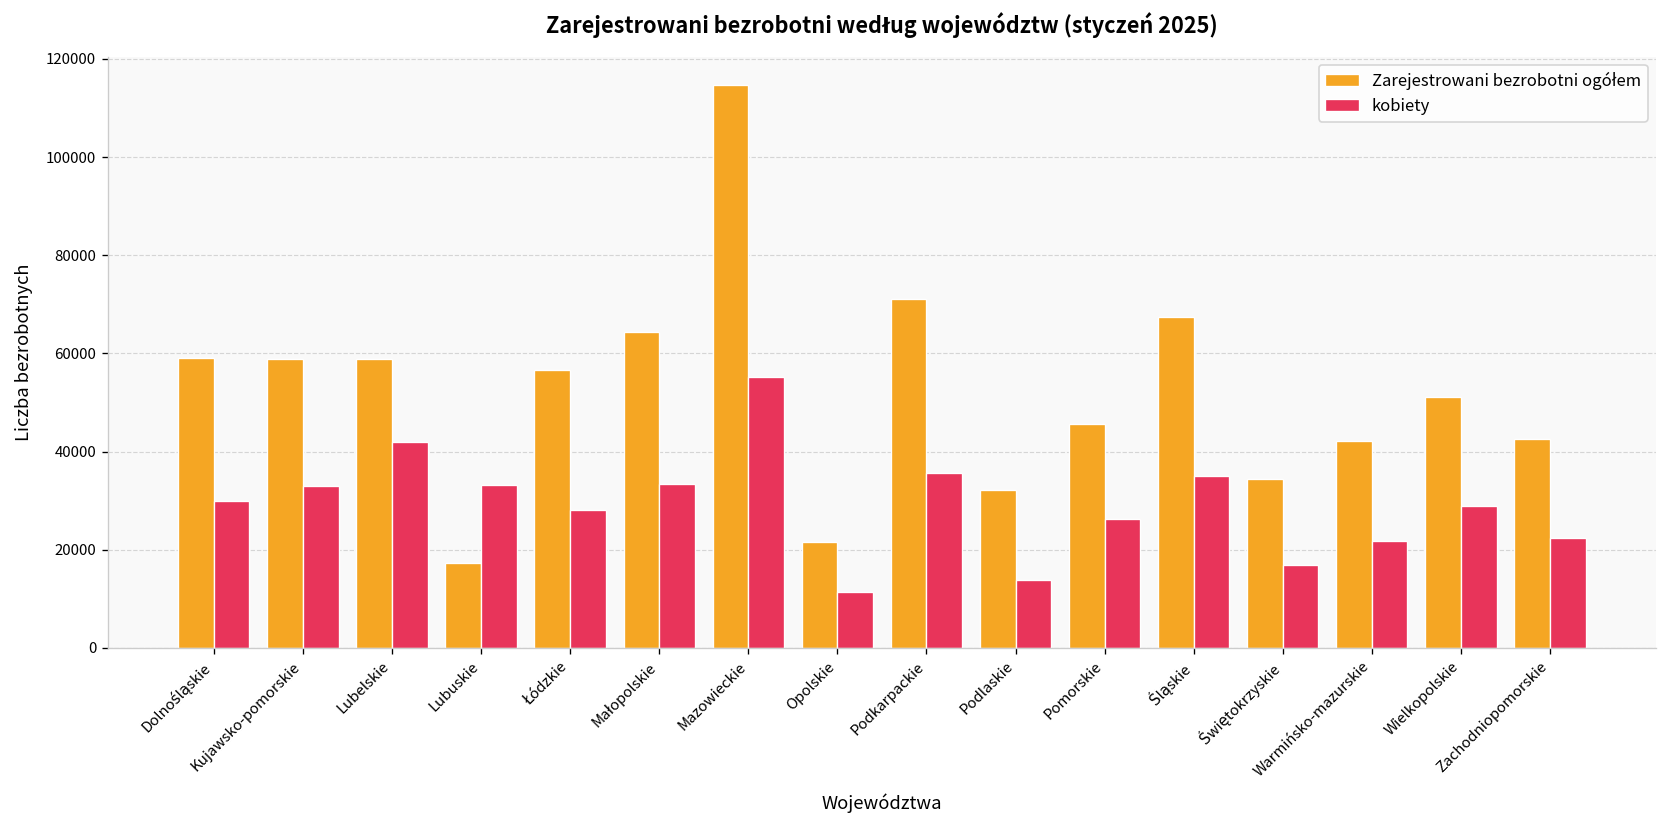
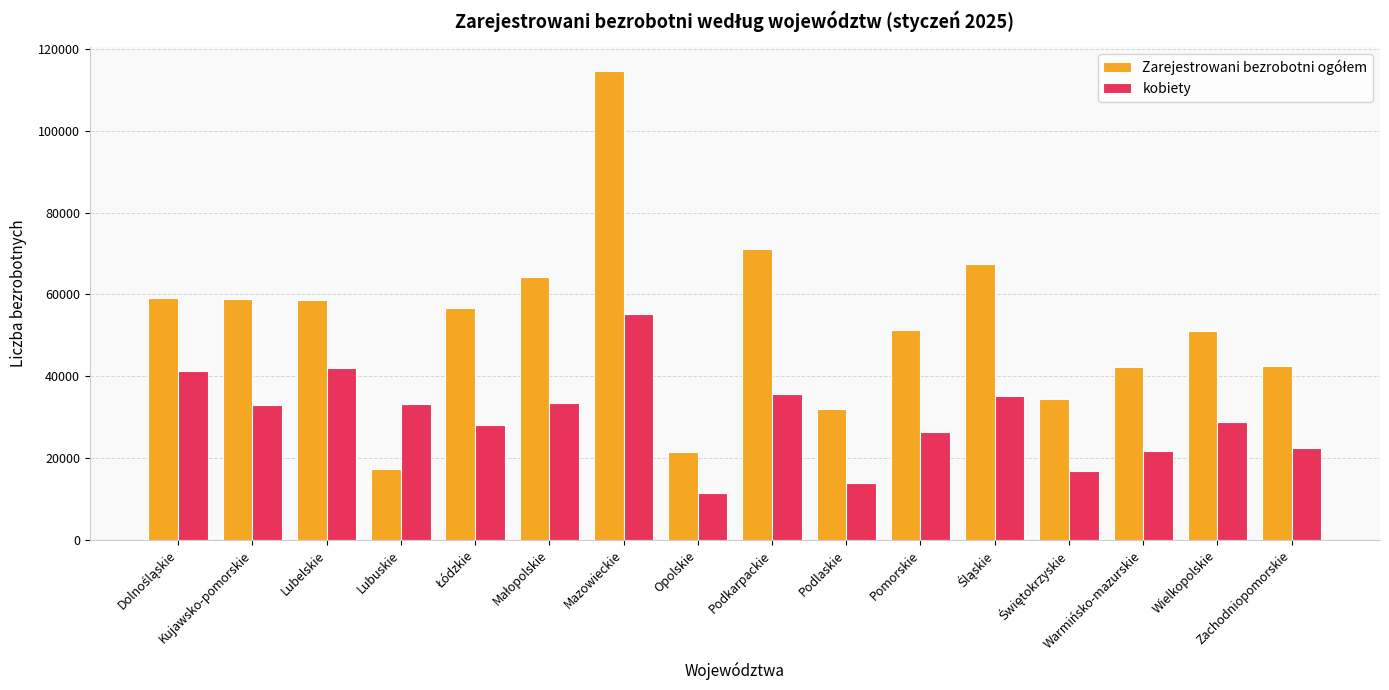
kobiety, Dolnośląskie: 30000 -> 41000
Zarejestrowani bezrobotni ogółem, Pomorskie: 46000 -> 51000
